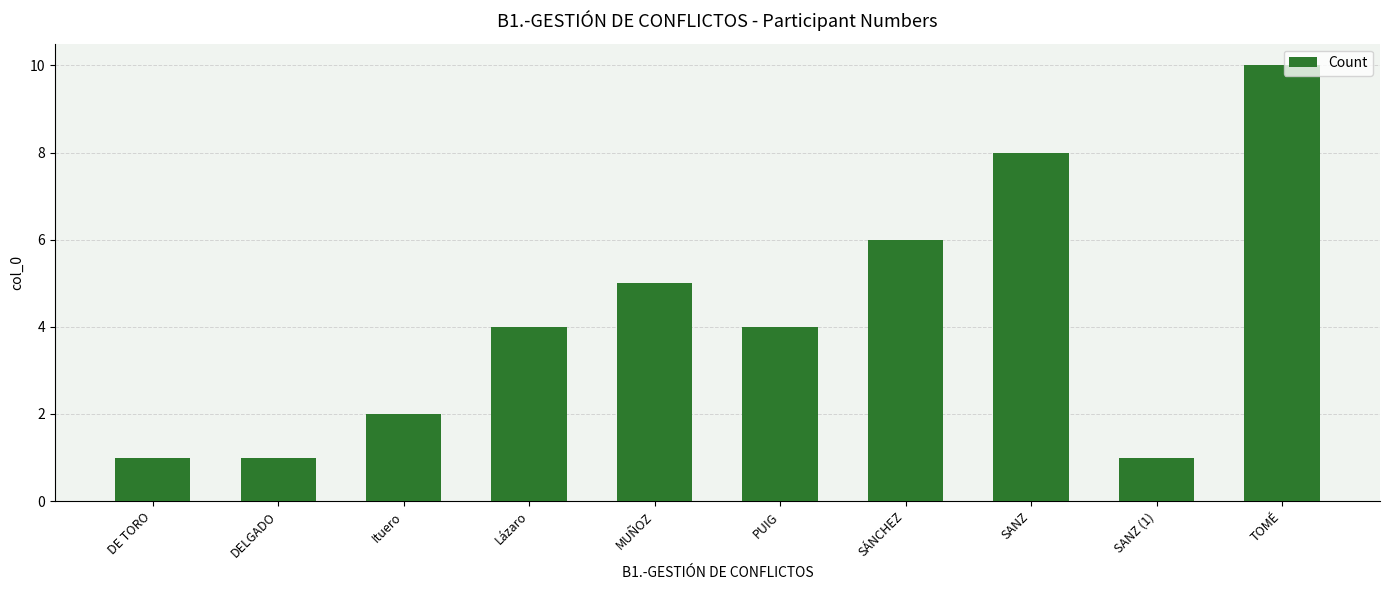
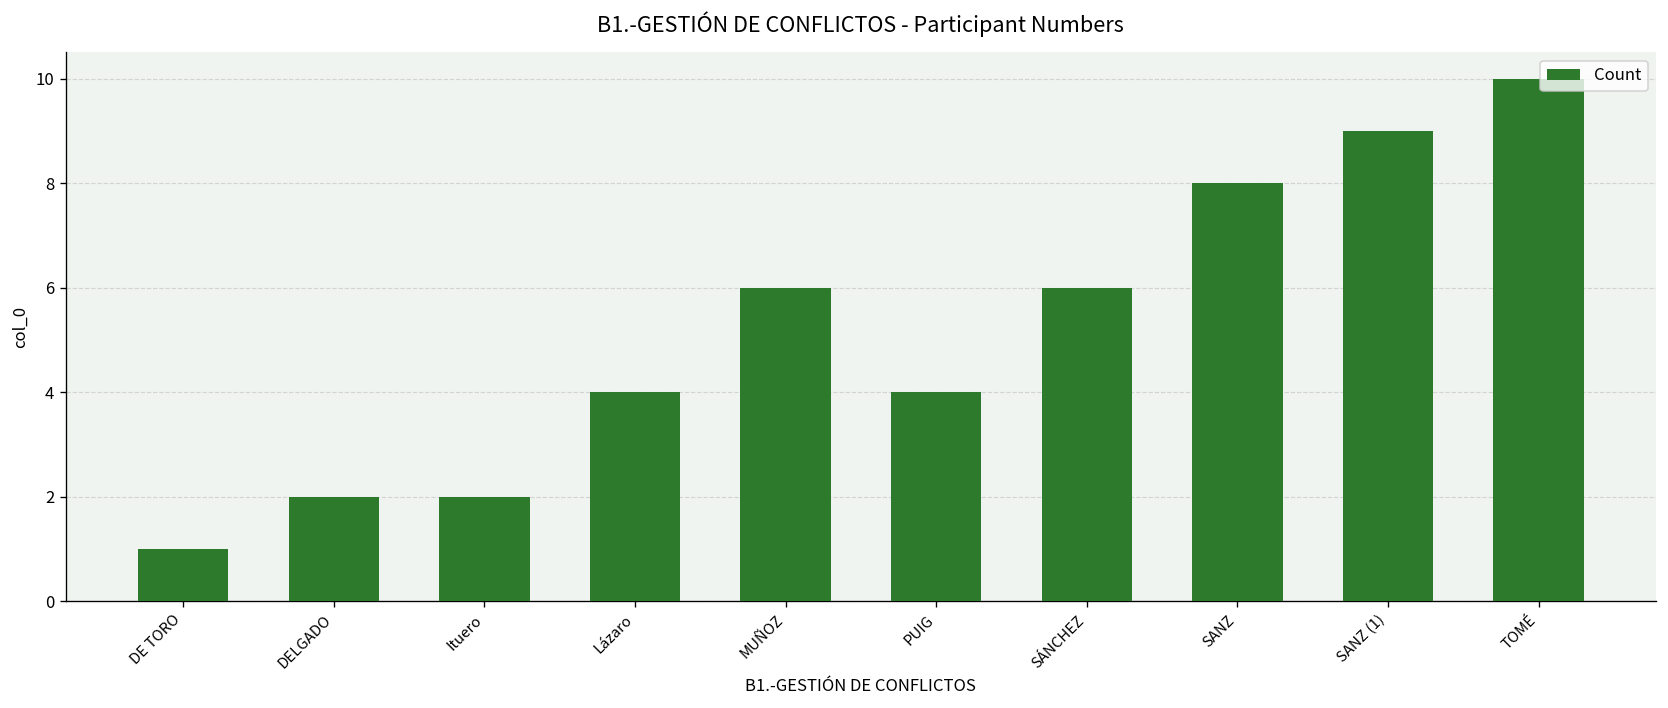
DELGADO: 1 -> 2
MUÑOZ: 5 -> 6
SANZ (1): 1 -> 9
